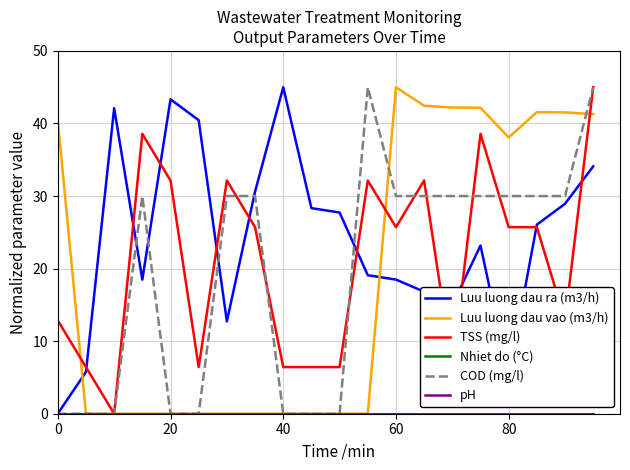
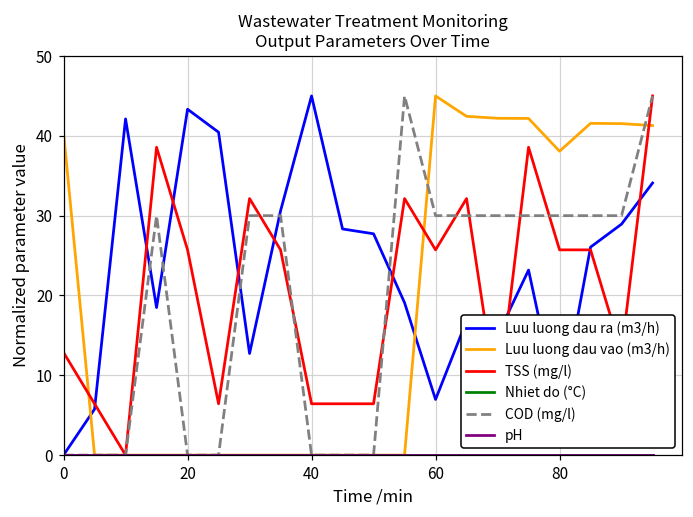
TSS (mg/l), 20: 32 -> 26
Luu luong dau ra (m3/h), 60: 18 -> 7
